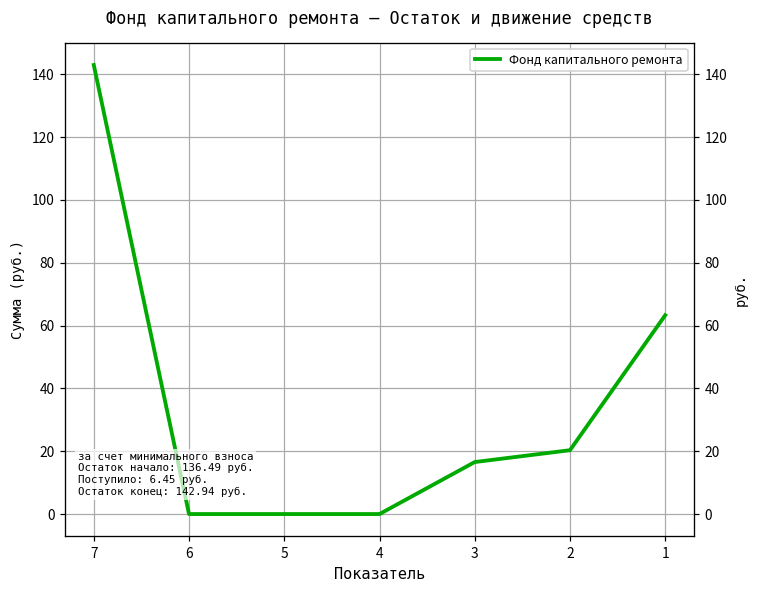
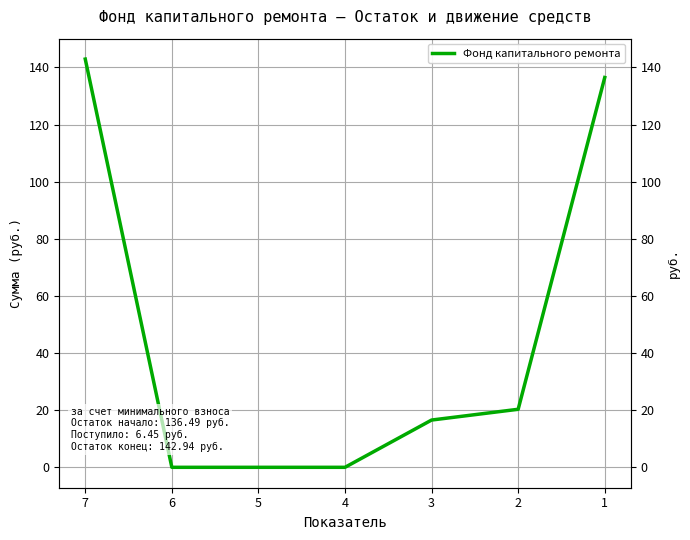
1: 63 -> 136
